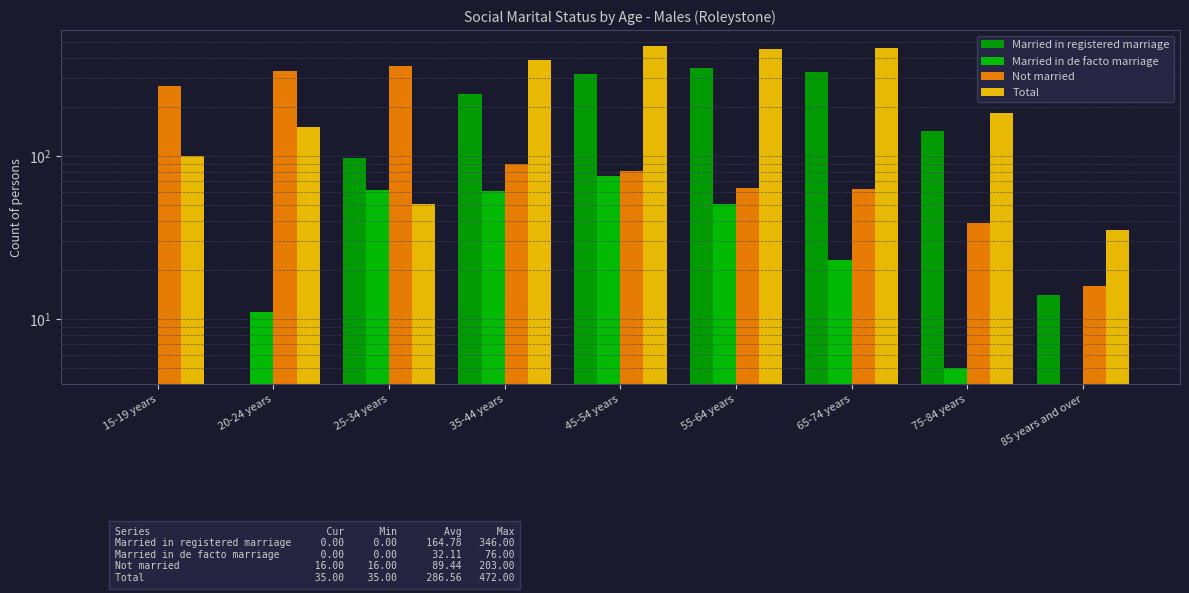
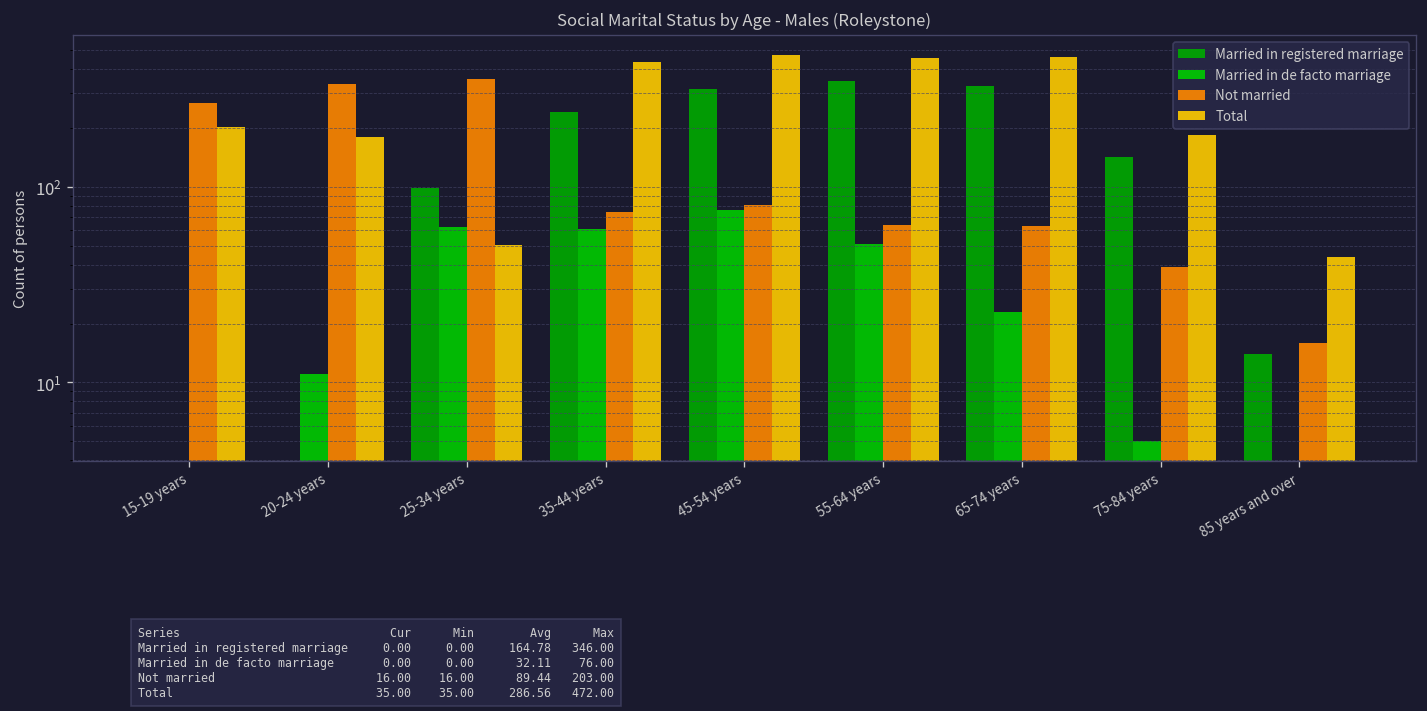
Total, 15-19 years: 100 -> 200
Total, 20-24 years: 150 -> 180
Not married, 35-44 years: 90 -> 70
Total, 35-44 years: 390 -> 440
Total, 85 years and over: 35 -> 44
